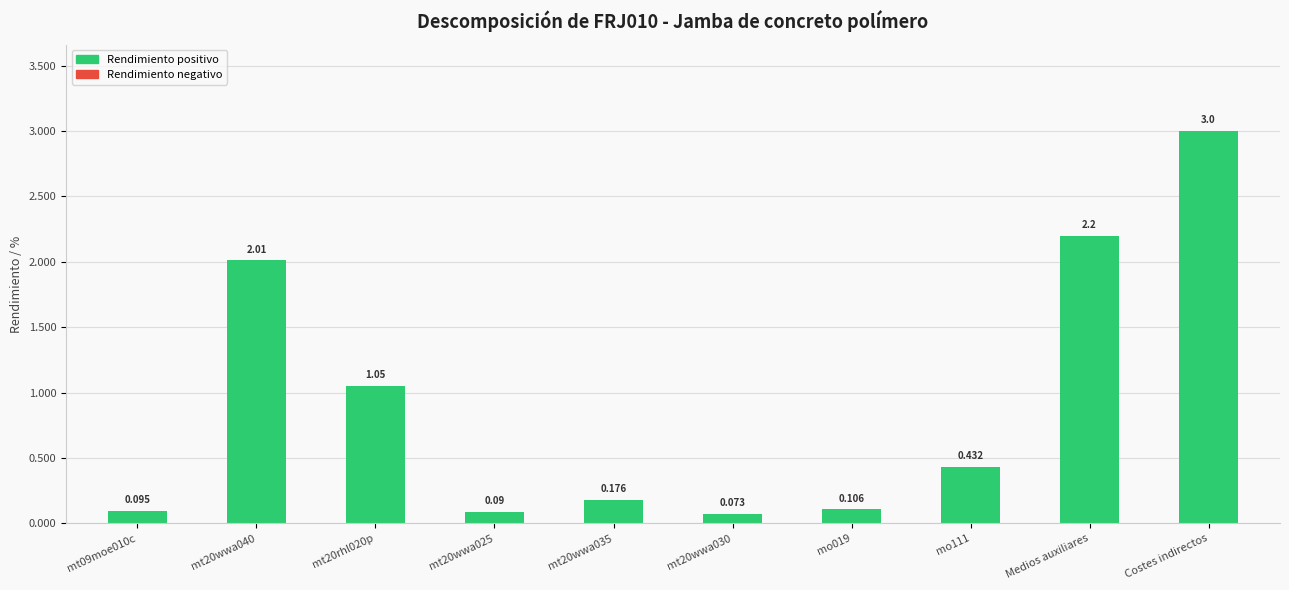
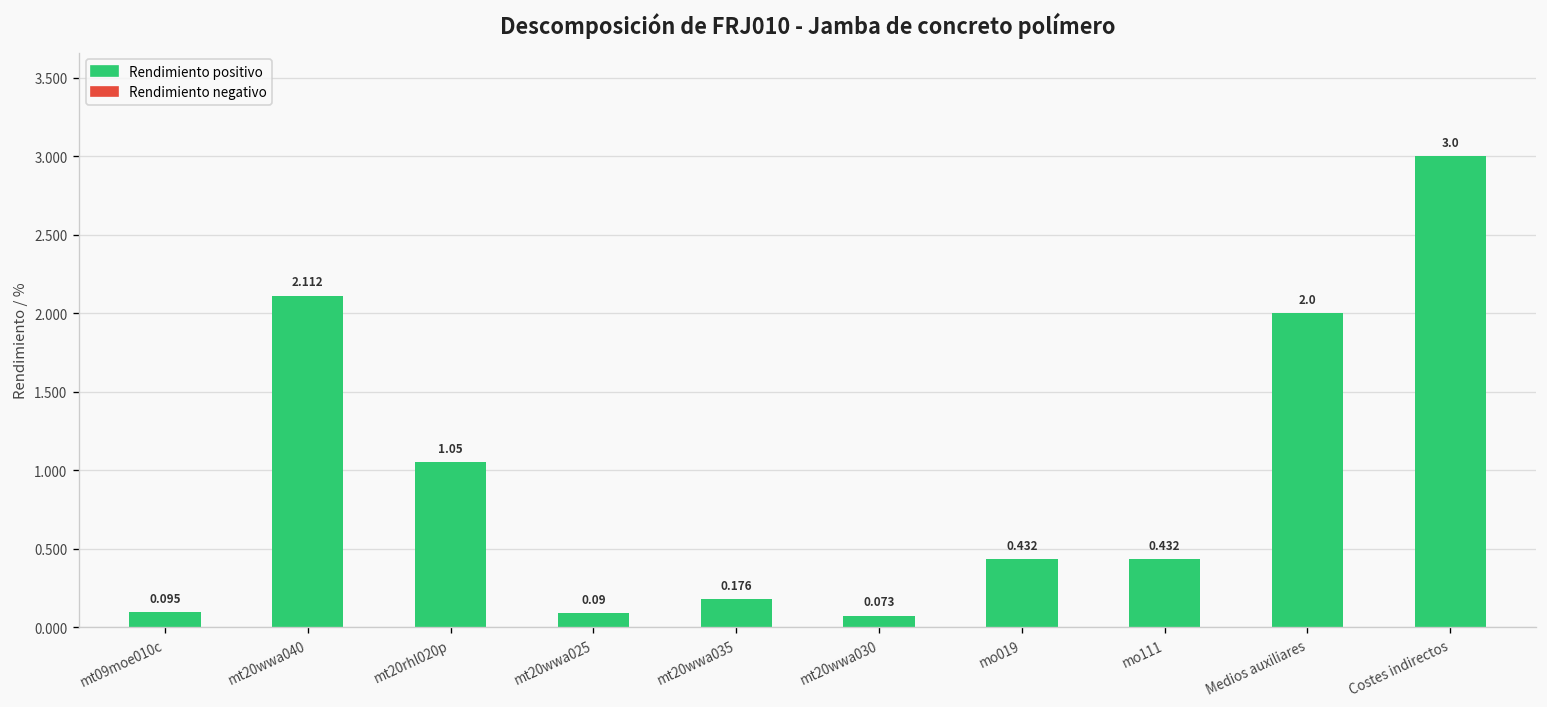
mt20wwa040: 2.01 -> 2.112
mo019: 0.106 -> 0.432
Medios auxiliares: 2.2 -> 2.0
